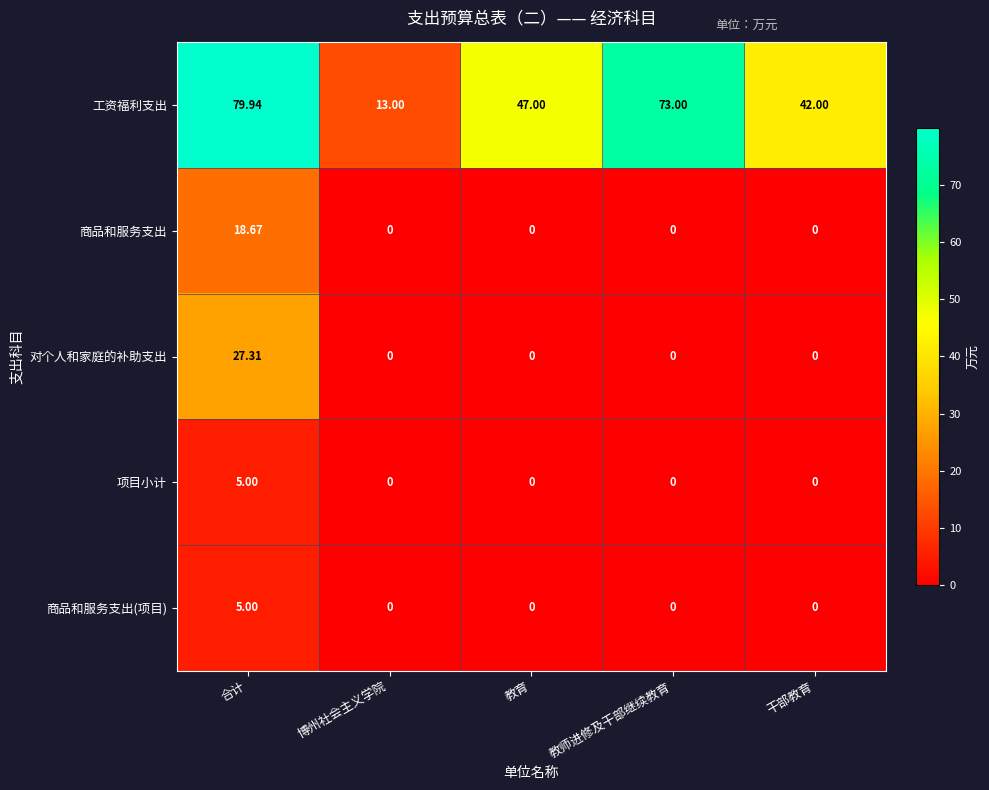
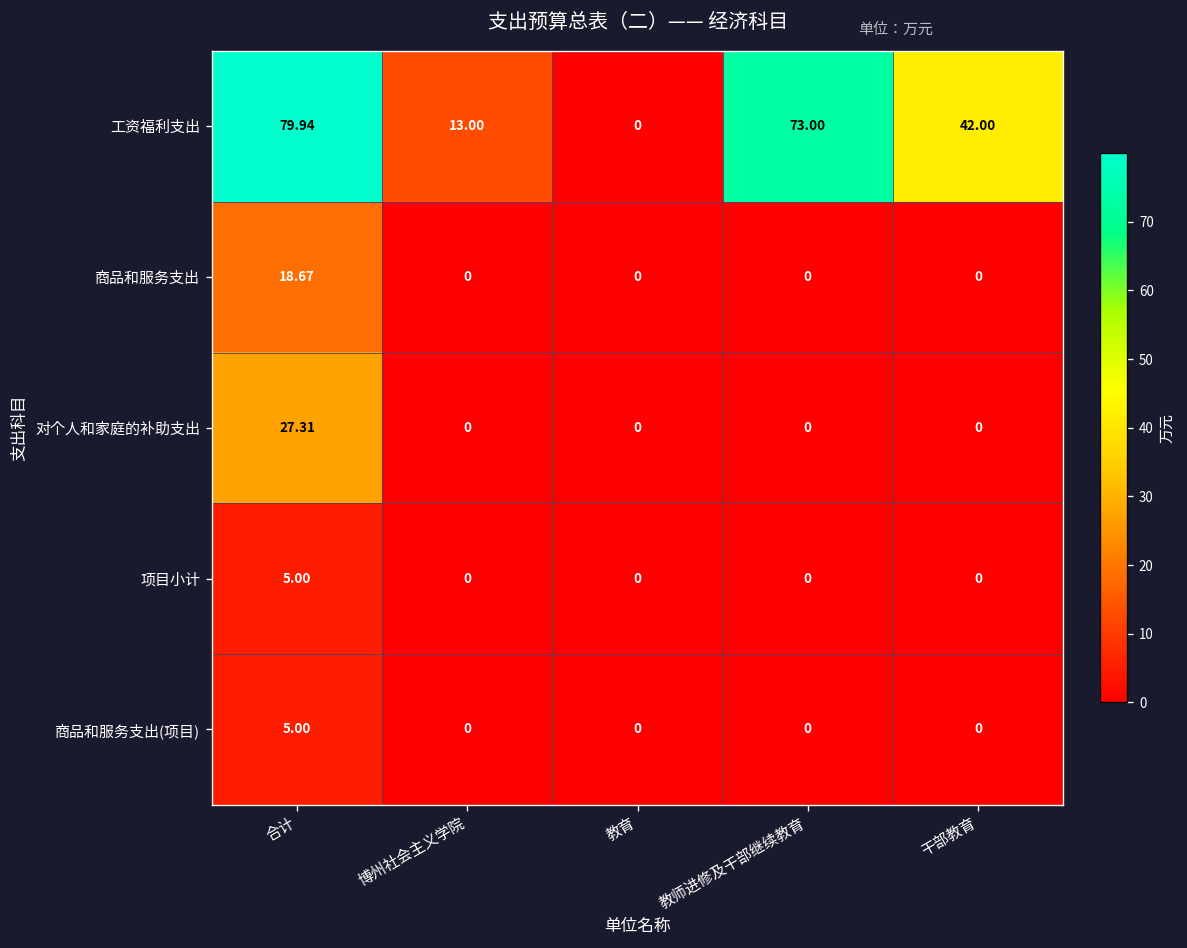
工资福利支出, 教育: 47.00 -> 0
